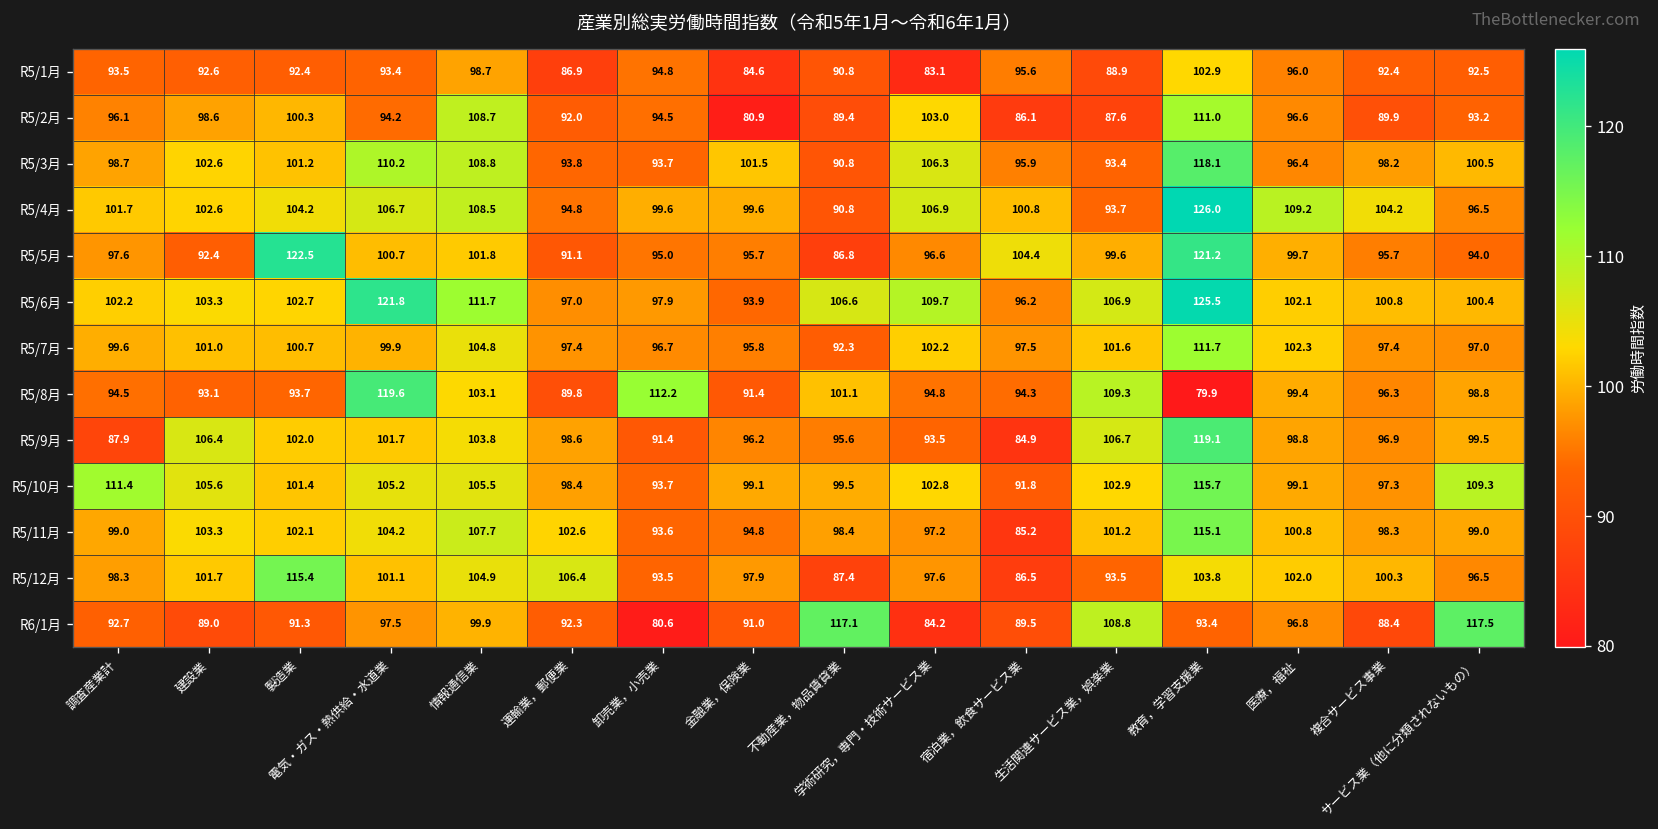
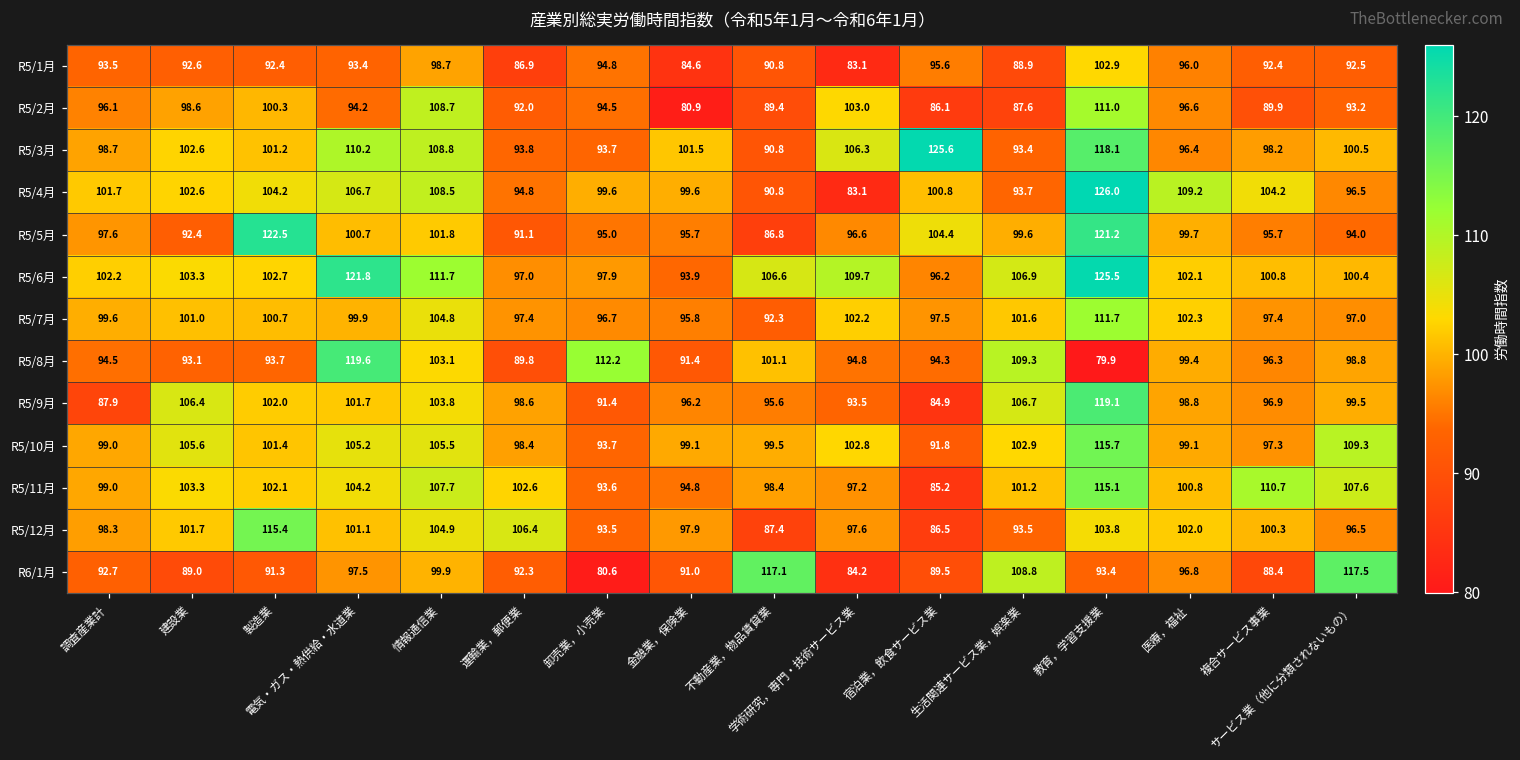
R5/3月, 宿泊業，飲食サービス業: 95.9 -> 125.6
R5/4月, 学術研究，専門・技術サービス業: 106.9 -> 83.1
R5/10月, 調査産業計: 111.4 -> 99.0
R5/11月, 複合サービス事業: 98.3 -> 110.7
R5/11月, サービス業（他に分類されないもの）: 99.0 -> 107.6
